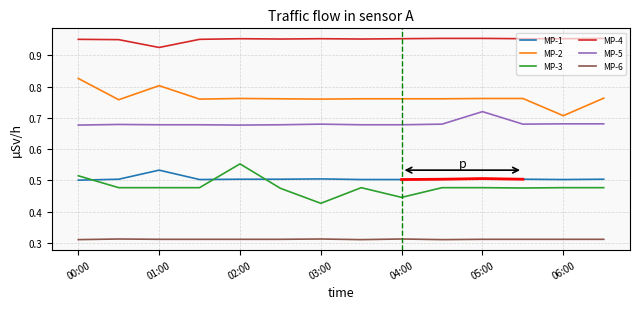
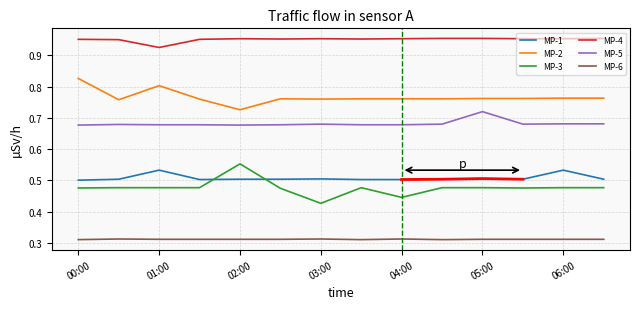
MP-3, 00:00: 0.52 -> 0.48
MP-2, 02:00: 0.76 -> 0.73
MP-1, 06:00: 0.50 -> 0.53
MP-2, 06:00: 0.71 -> 0.76
